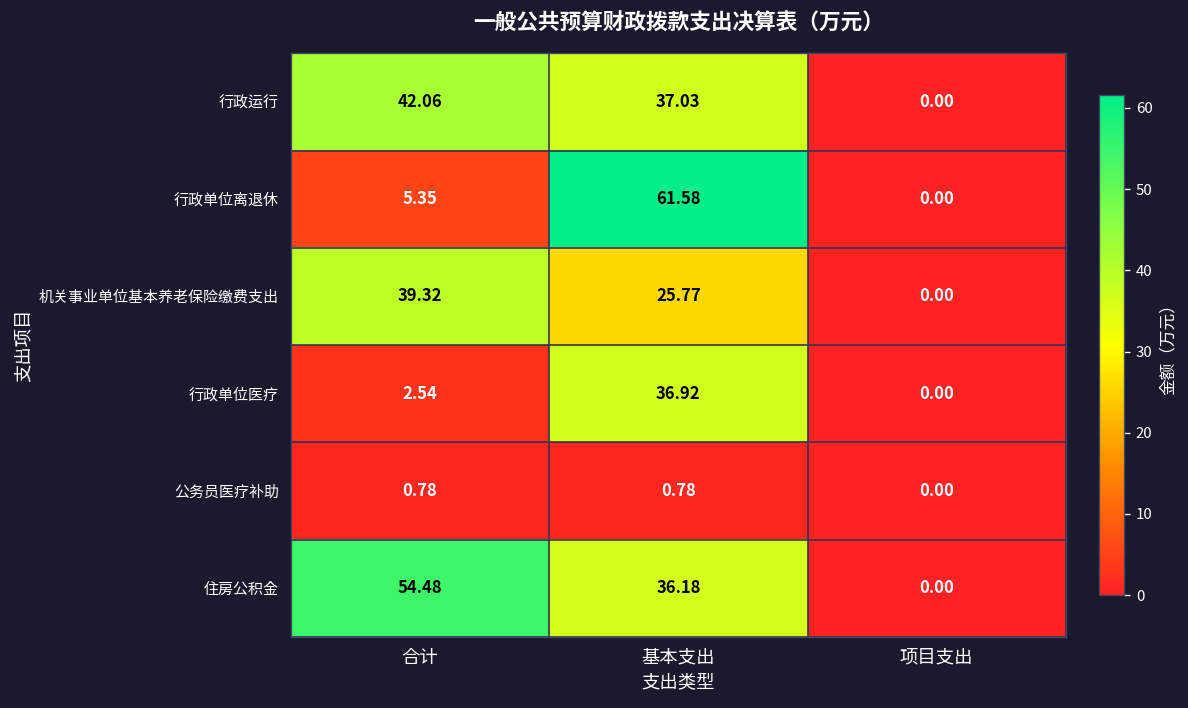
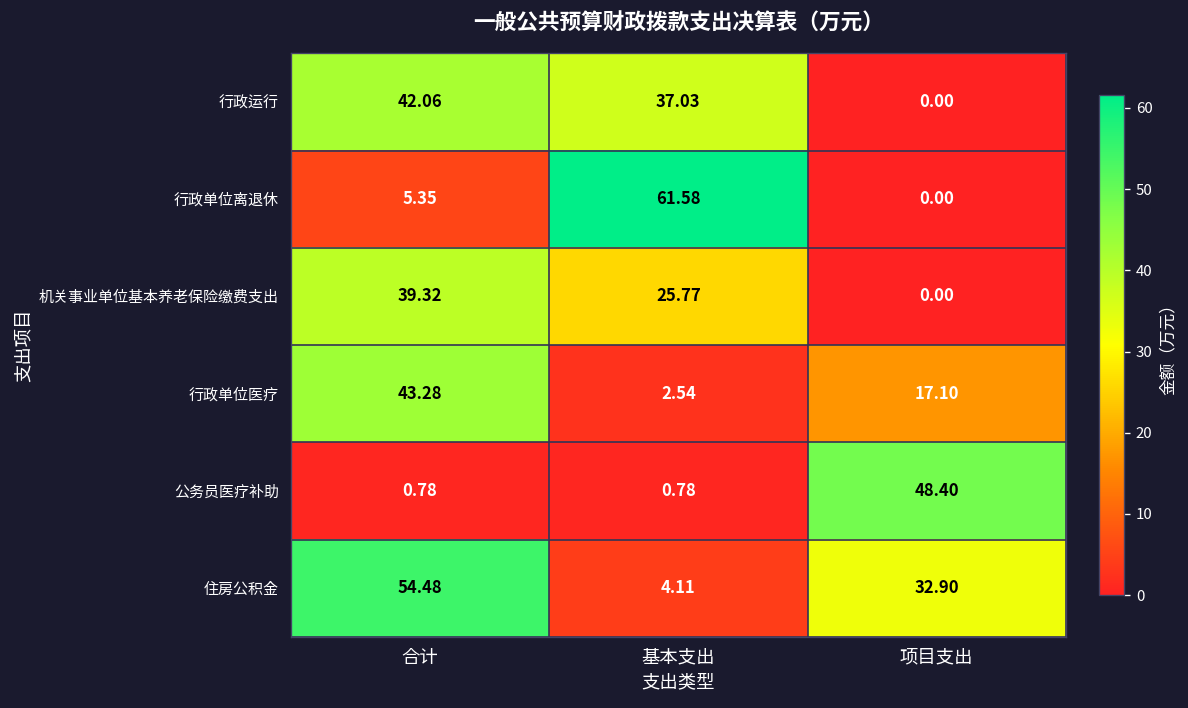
行政单位医疗, 合计: 2.54 -> 43.28
行政单位医疗, 基本支出: 36.92 -> 2.54
行政单位医疗, 项目支出: 0.00 -> 17.10
公务员医疗补助, 项目支出: 0.00 -> 48.40
住房公积金, 基本支出: 36.18 -> 4.11
住房公积金, 项目支出: 0.00 -> 32.90
